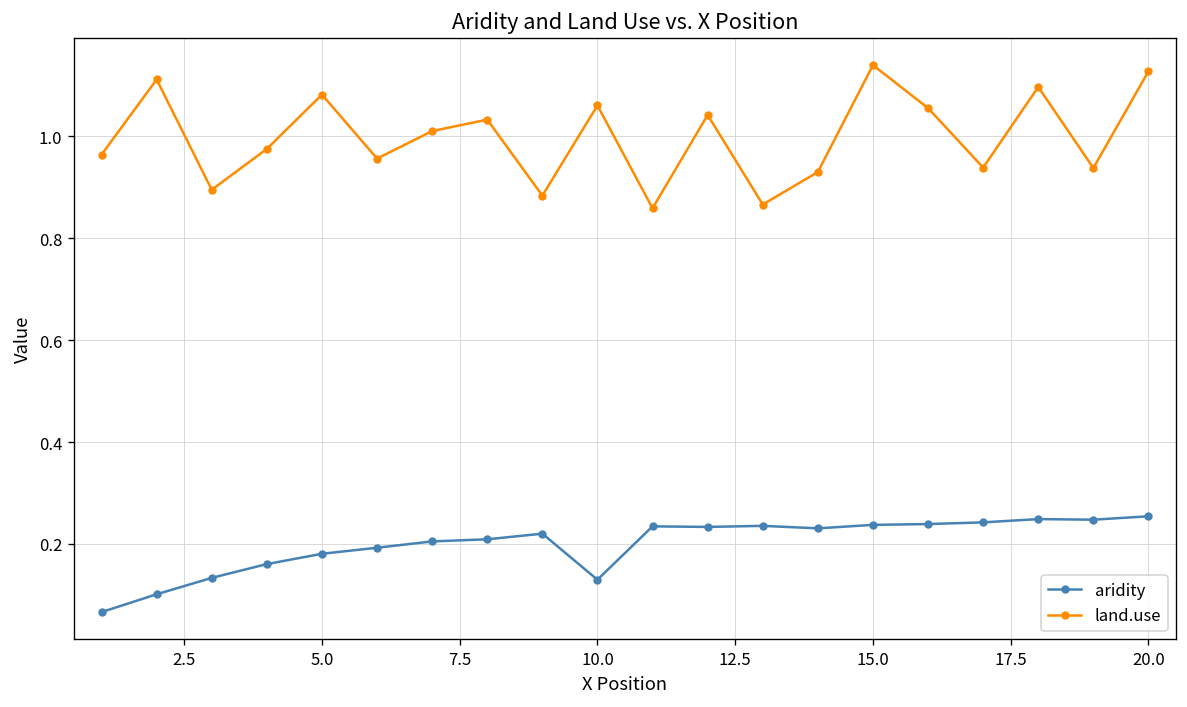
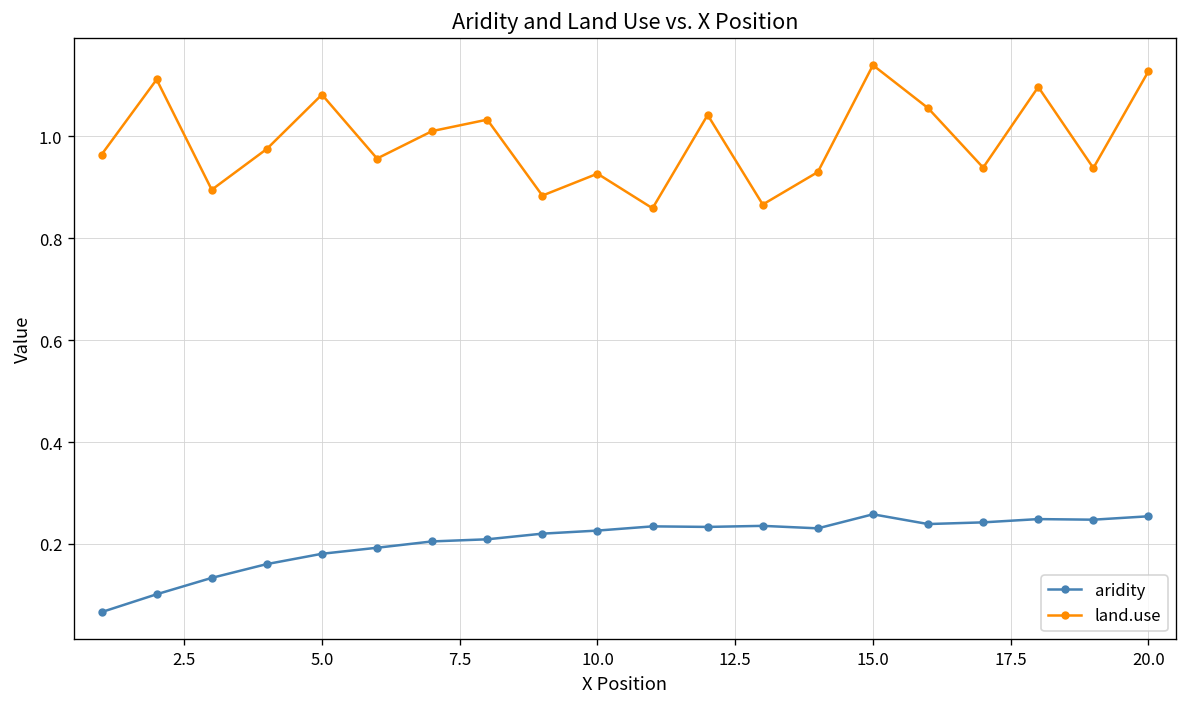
aridity, 10.0: 0.13 -> 0.23
land.use, 10.0: 1.06 -> 0.93
aridity, 15.0: 0.24 -> 0.26
